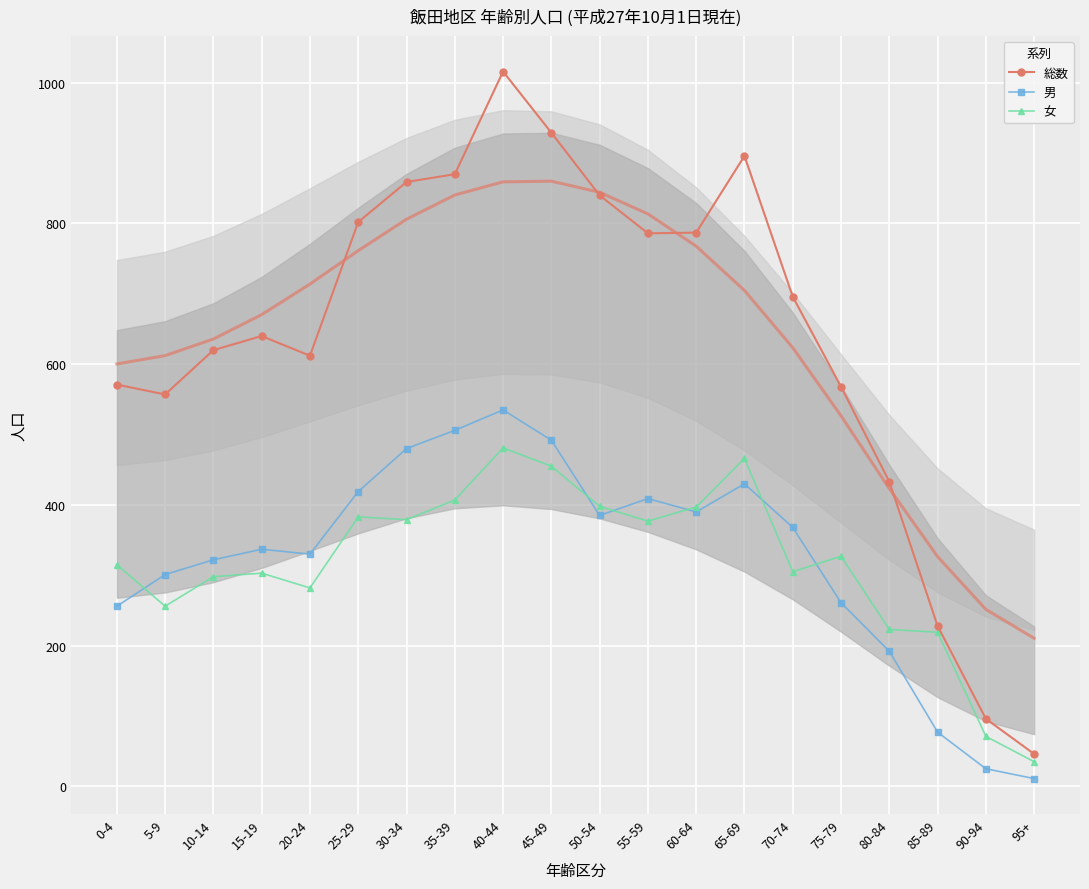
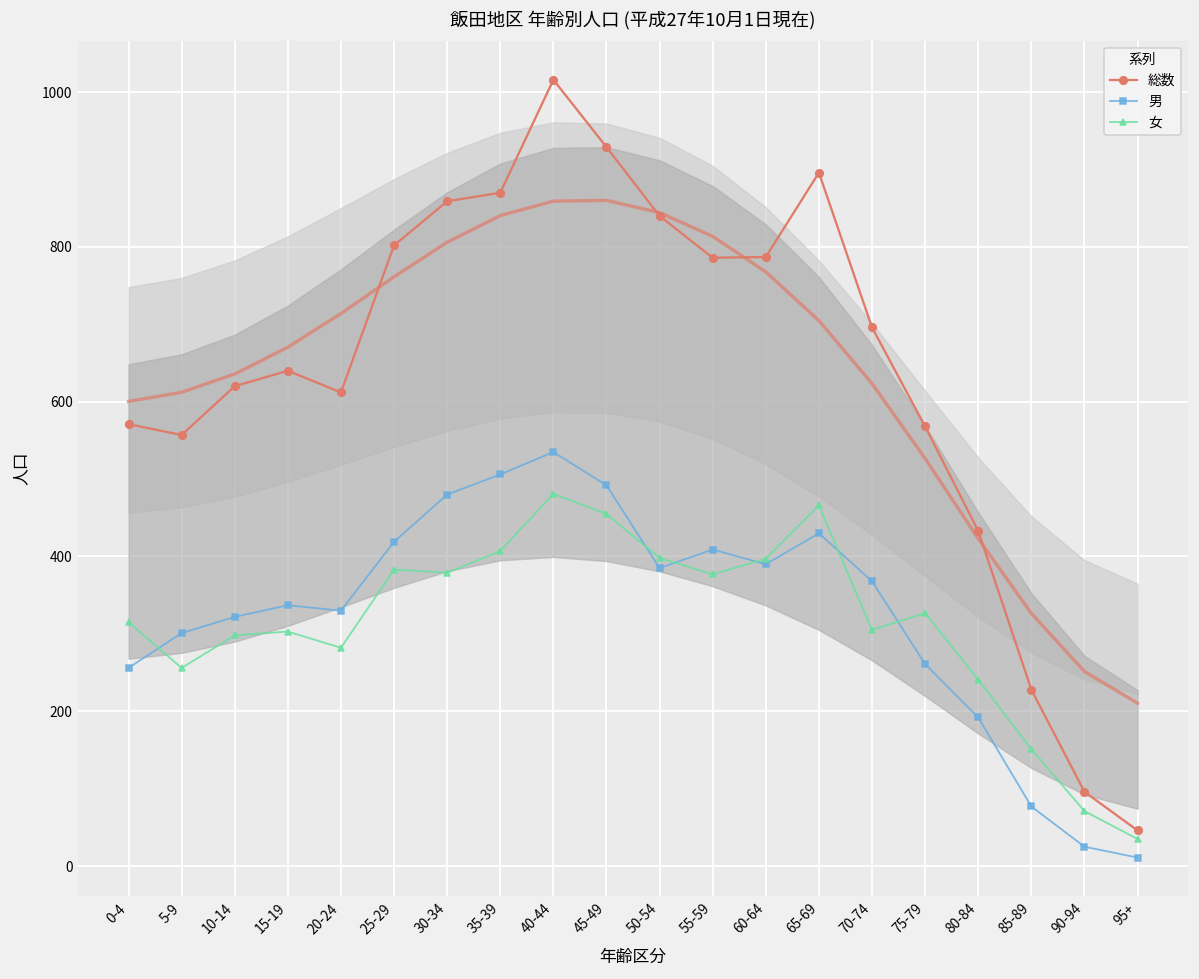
女, 80-84: 220 -> 240
女, 85-89: 220 -> 150
